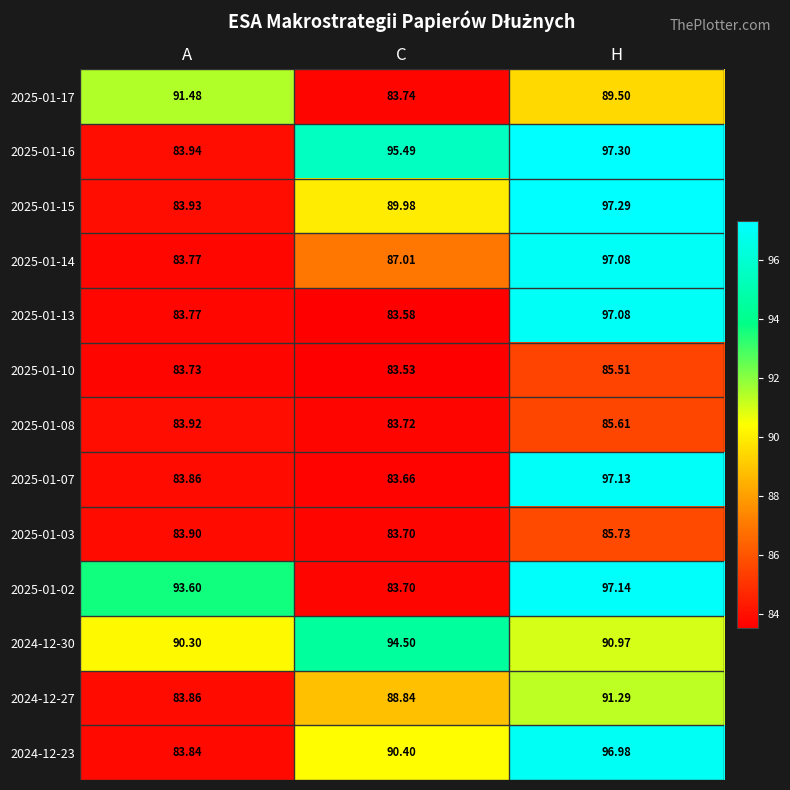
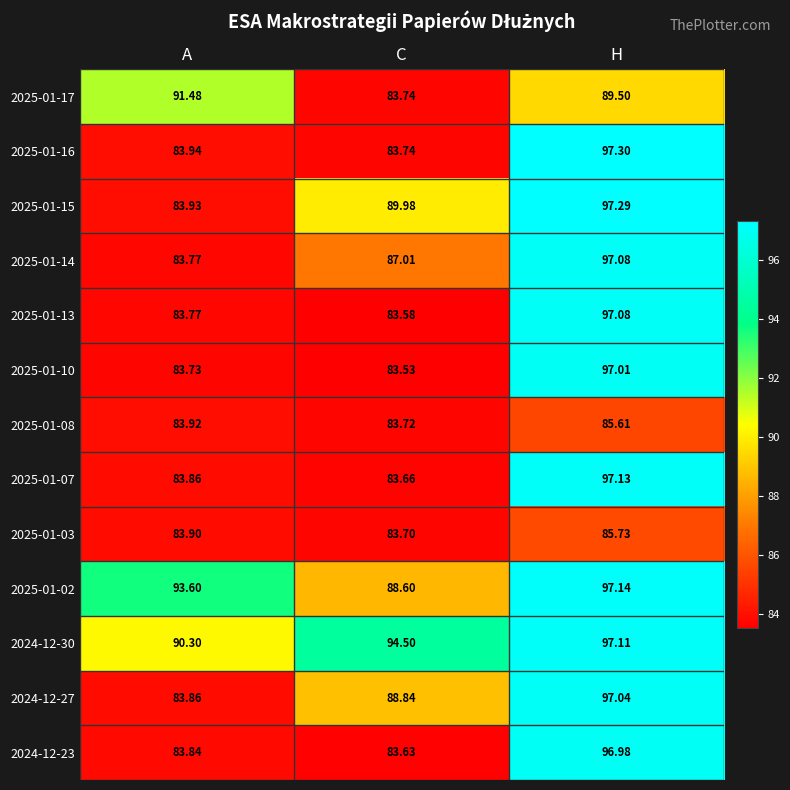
2025-01-16, C: 95.49 -> 83.74
2025-01-10, H: 85.51 -> 97.01
2025-01-02, C: 83.70 -> 88.60
2024-12-30, H: 90.97 -> 97.11
2024-12-27, H: 91.29 -> 97.04
2024-12-23, C: 90.40 -> 83.63
